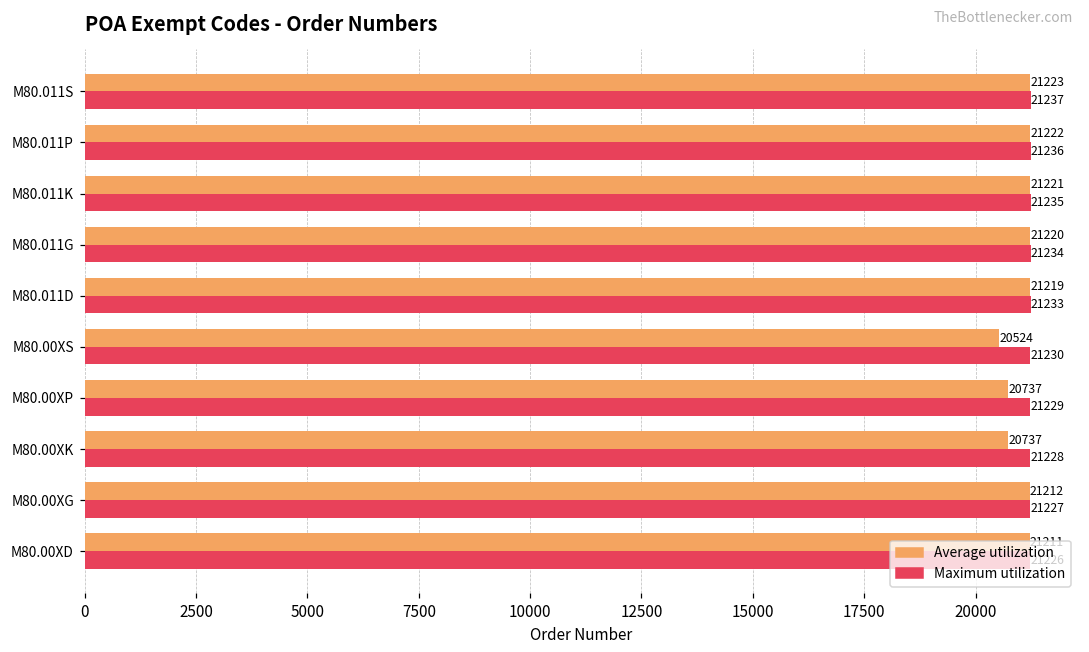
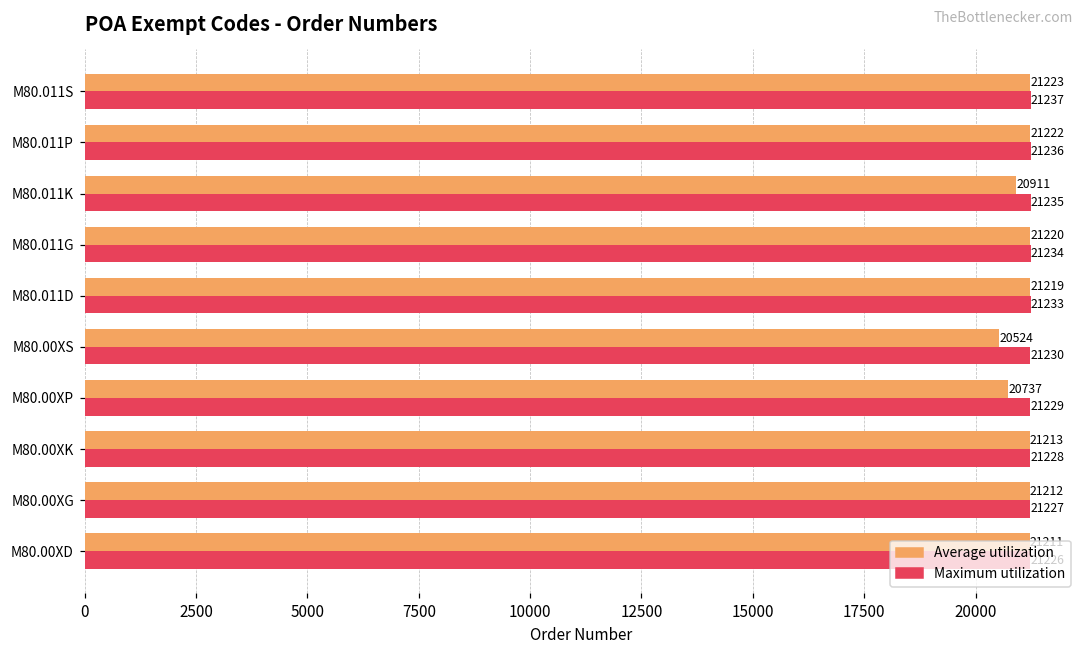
Average utilization, M80.011K: 21221 -> 20911
Average utilization, M80.00XK: 20737 -> 21213
